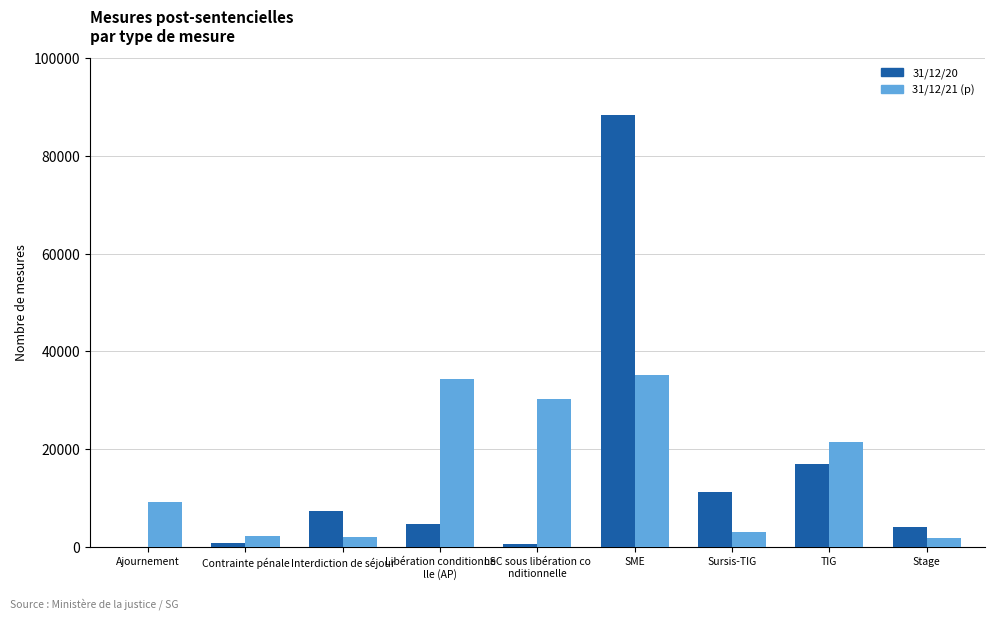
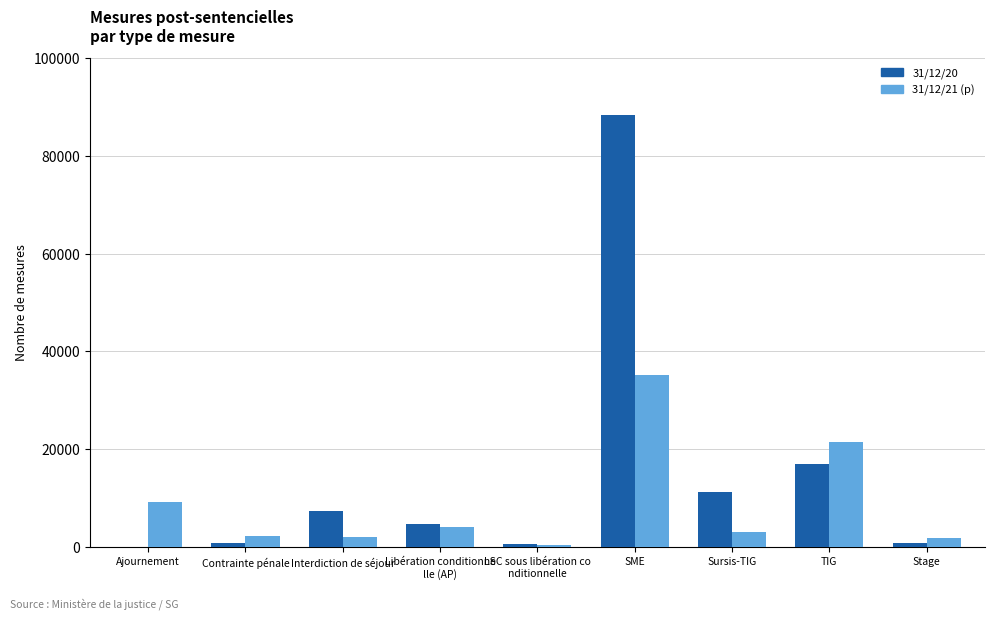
31/12/21 (p), Libération conditionne lle (AP): 34000 -> 4000
31/12/21 (p), LSC sous libération co nditionnelle: 30000 -> 0
31/12/20, Stage: 4000 -> 1000
